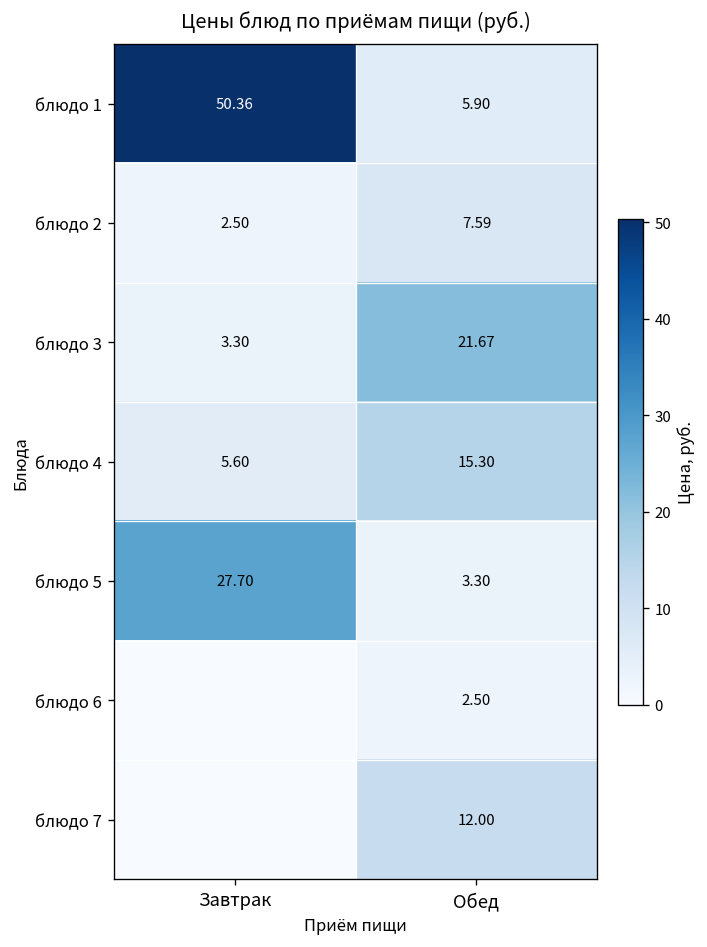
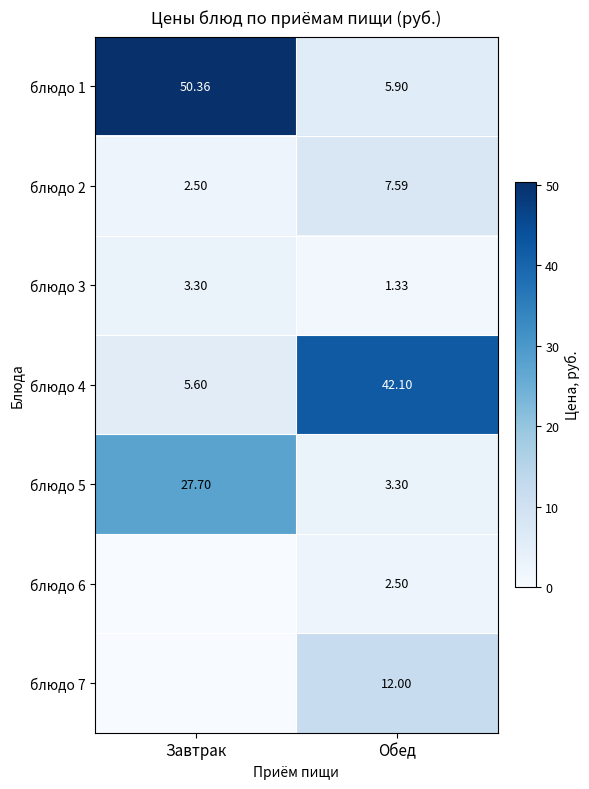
блюдо 3, Обед: 21.67 -> 1.33
блюдо 4, Обед: 15.30 -> 42.10
